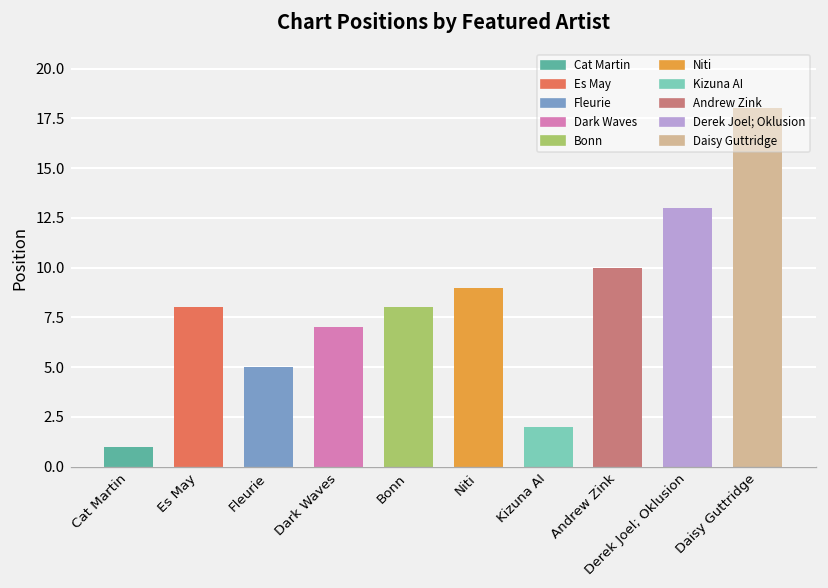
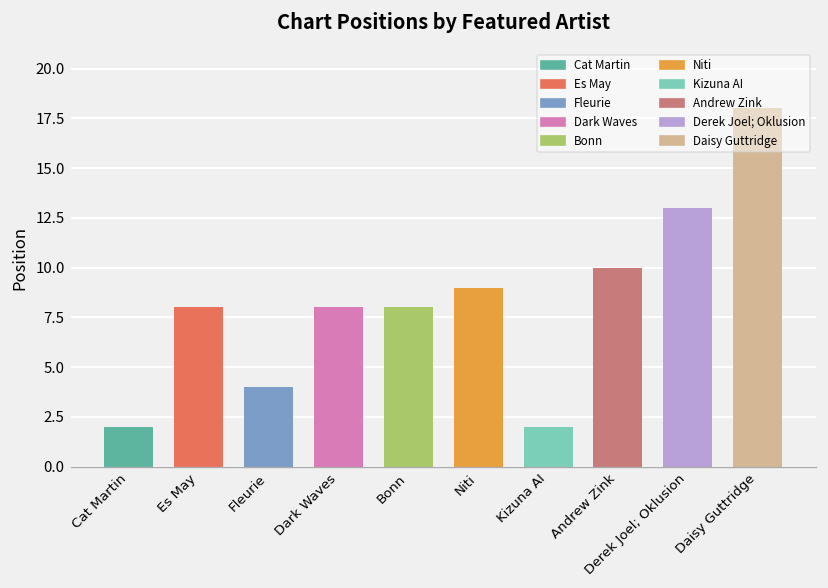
Cat Martin: 1 -> 2
Fleurie: 5 -> 4
Dark Waves: 7 -> 8
